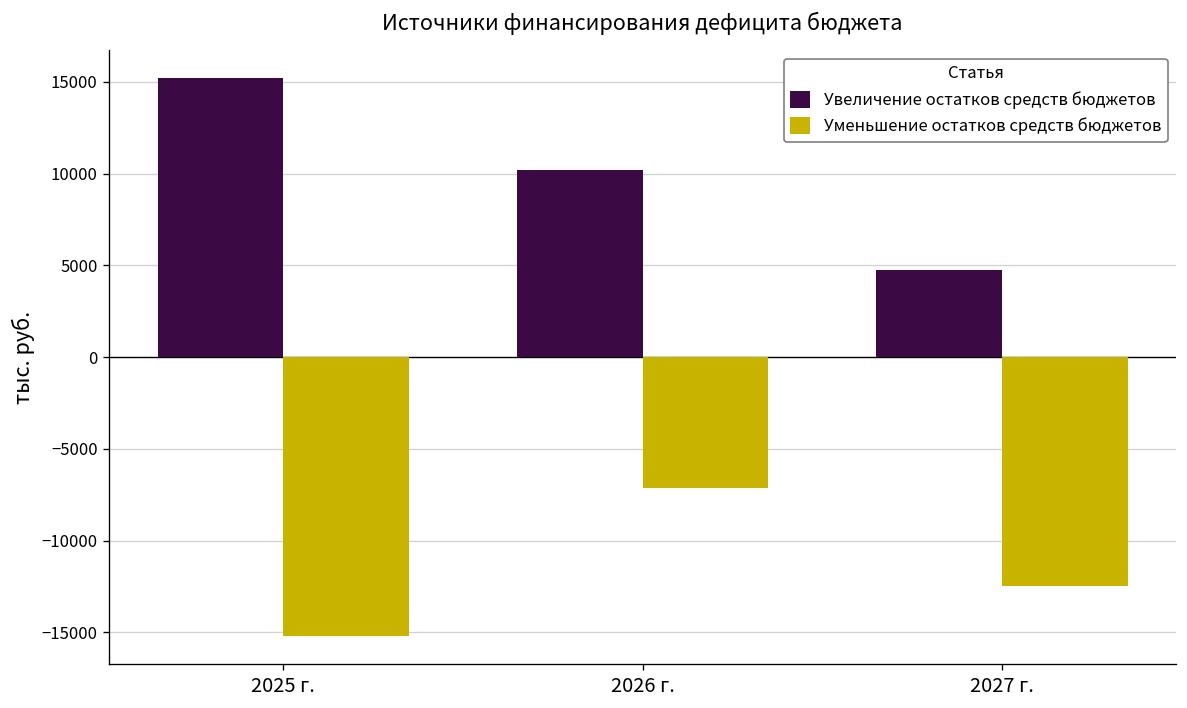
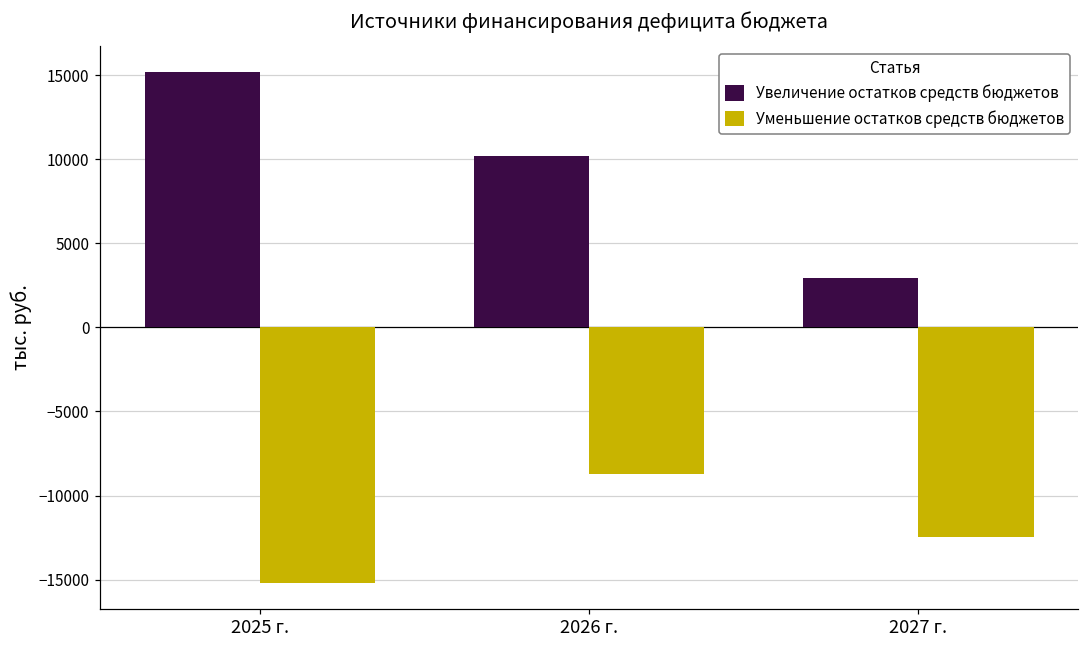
Уменьшение остатков средств бюджетов, 2026 г.: -7100 -> -8700
Увеличение остатков средств бюджетов, 2027 г.: 4800 -> 2900
